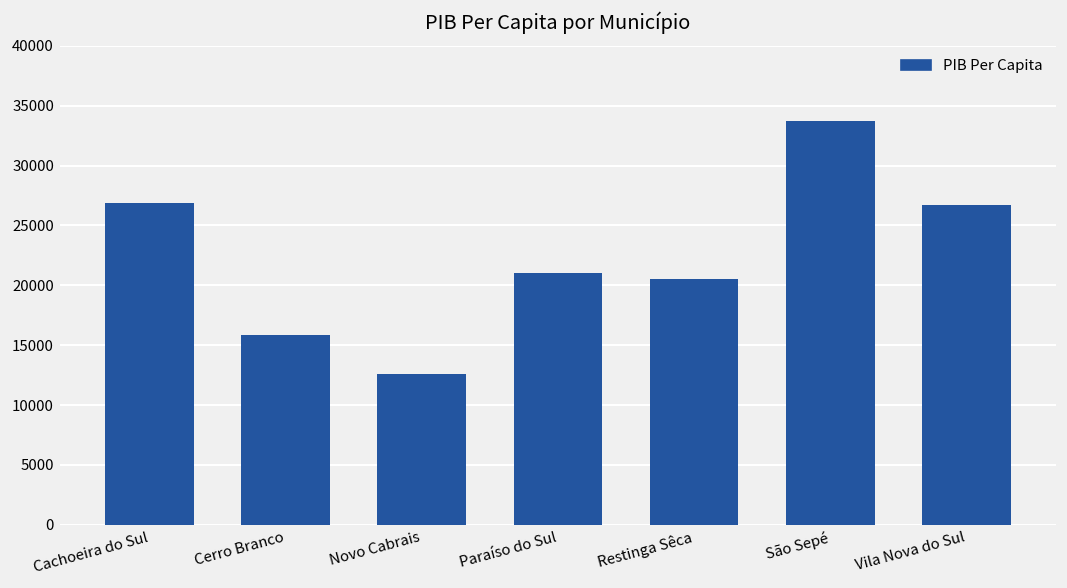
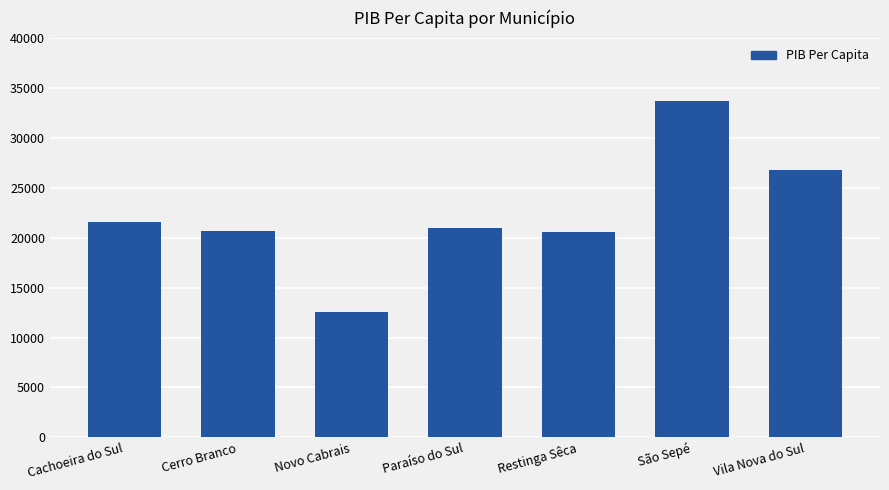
Cachoeira do Sul: 27000 -> 22000
Cerro Branco: 16000 -> 21000
